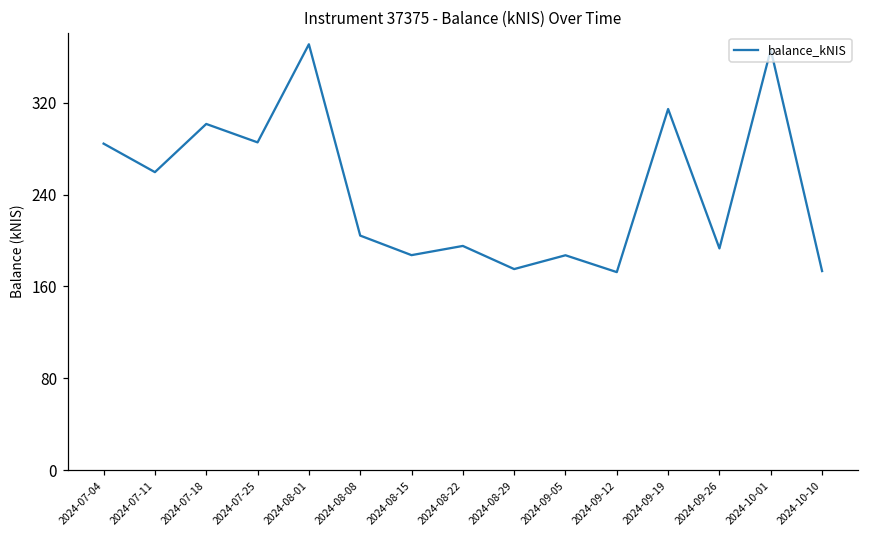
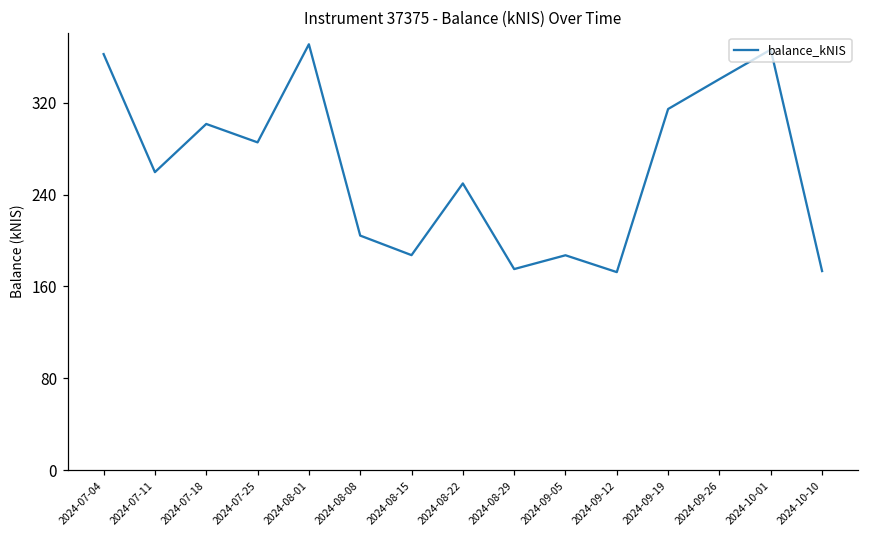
2024-07-04: 284 -> 362
2024-08-22: 195 -> 250
2024-09-26: 193 -> 341
